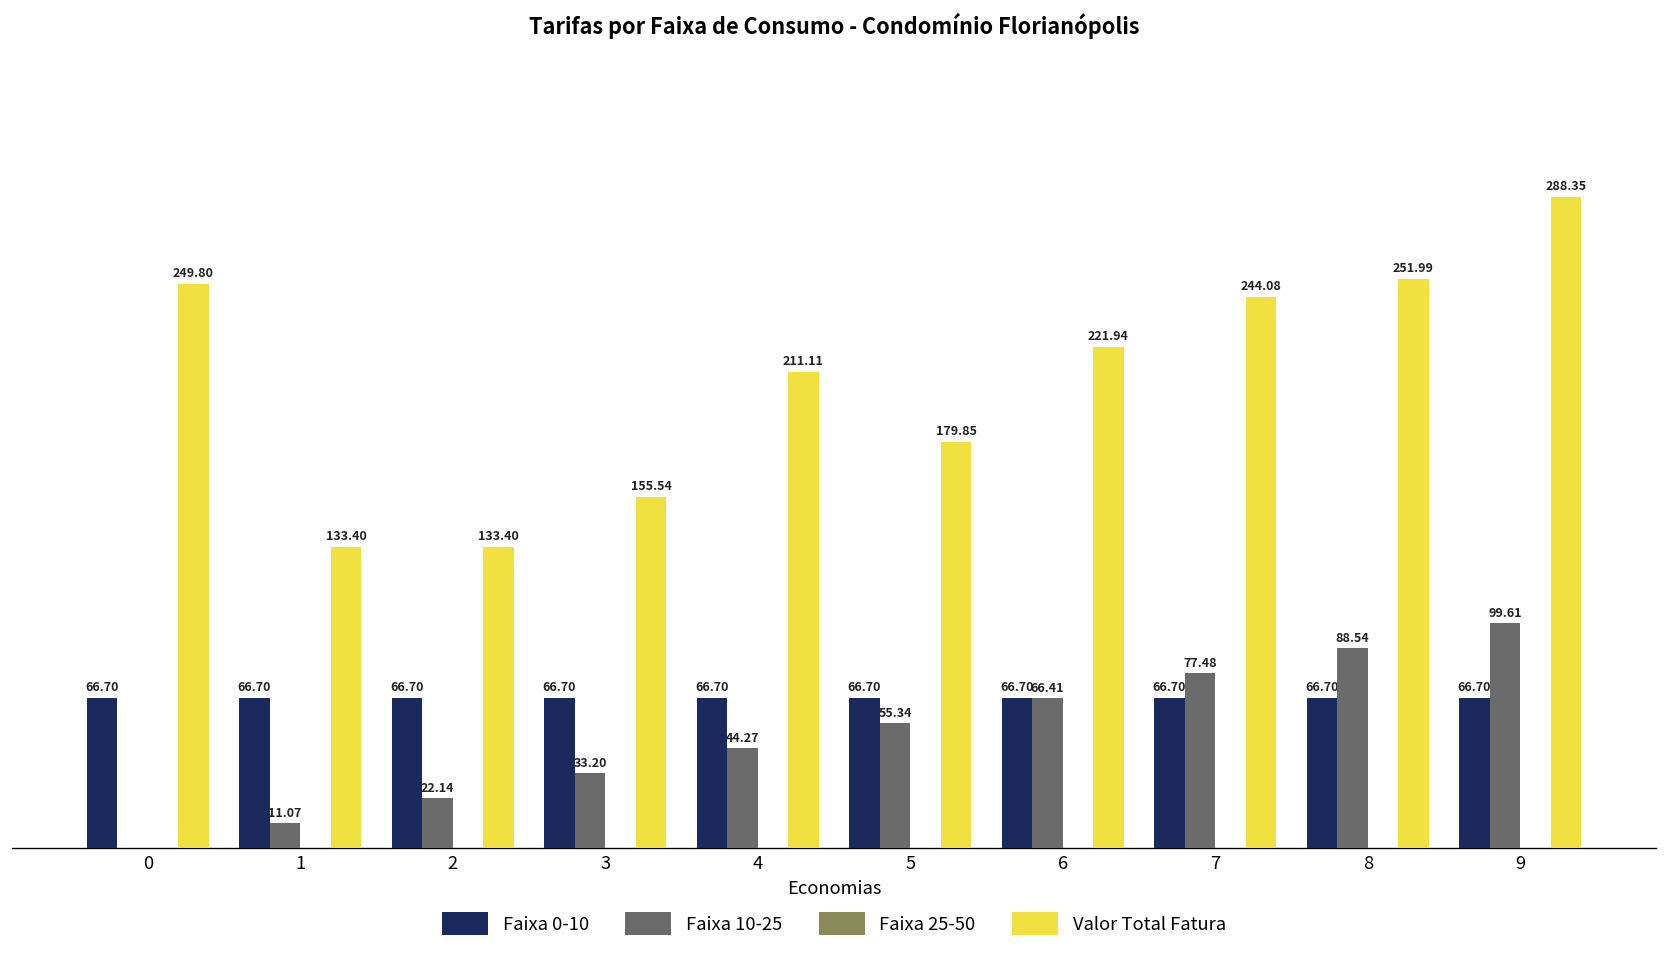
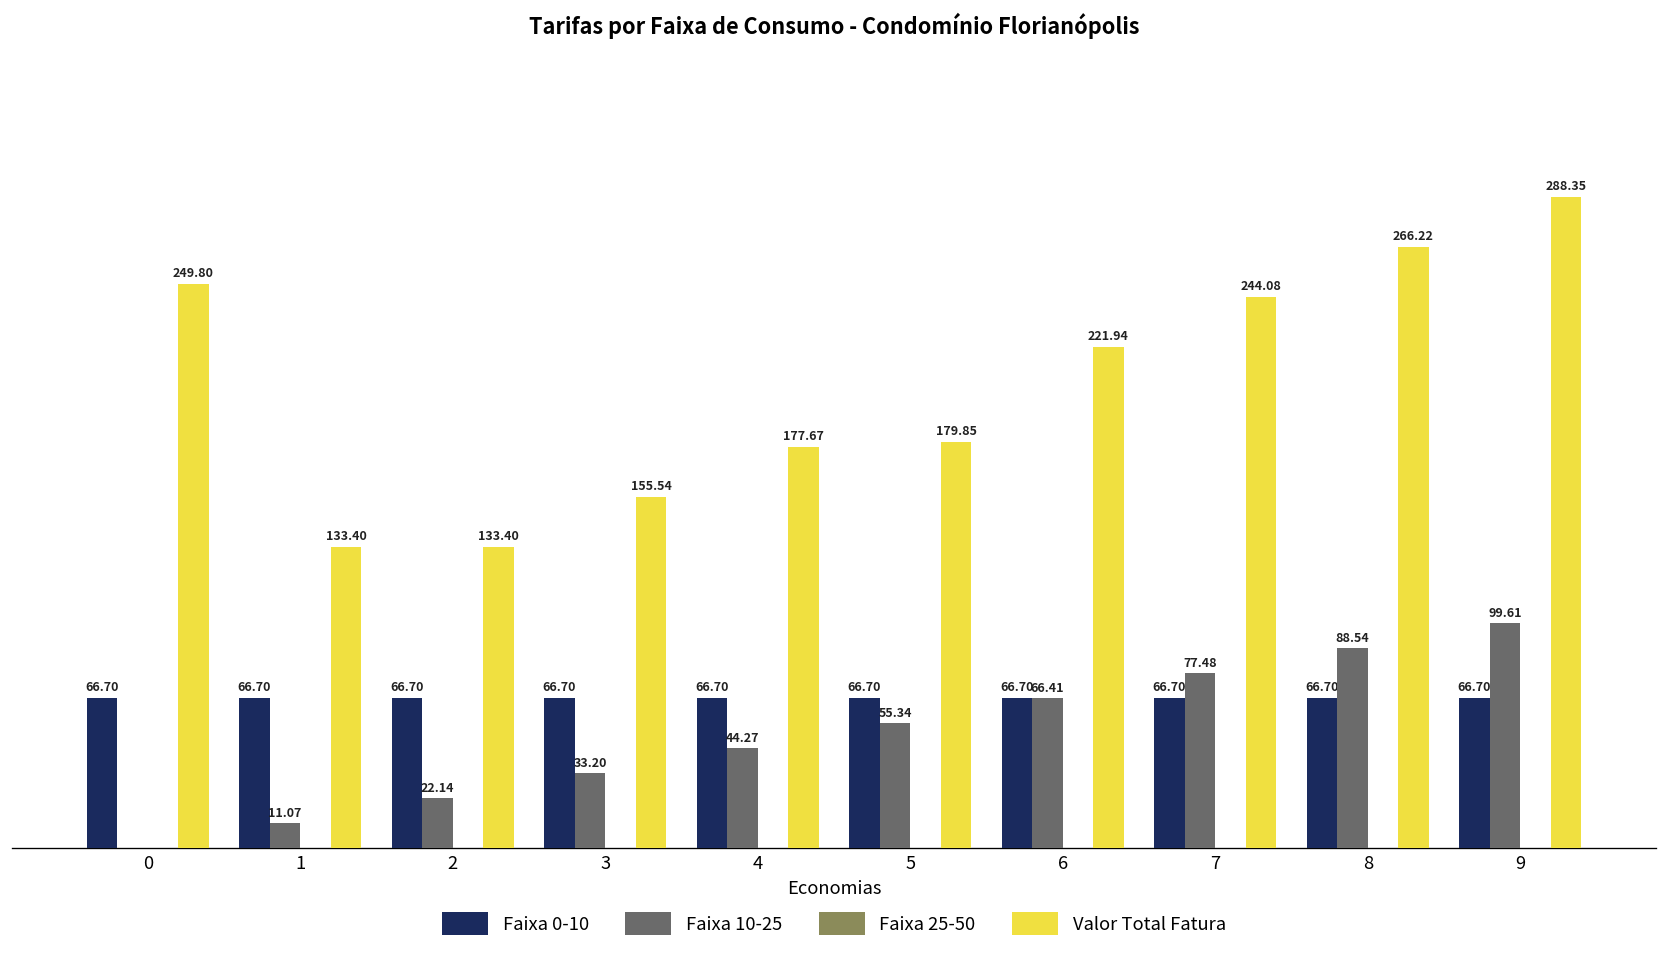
Valor Total Fatura, 4: 211.11 -> 177.67
Valor Total Fatura, 8: 251.99 -> 266.22
